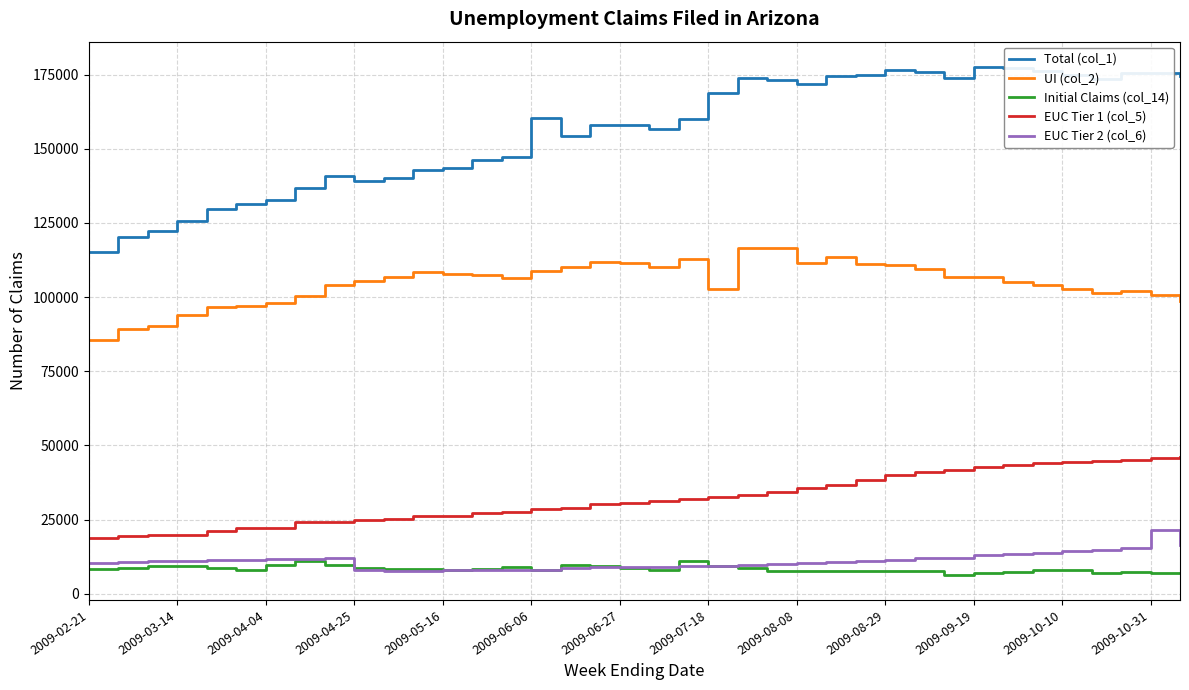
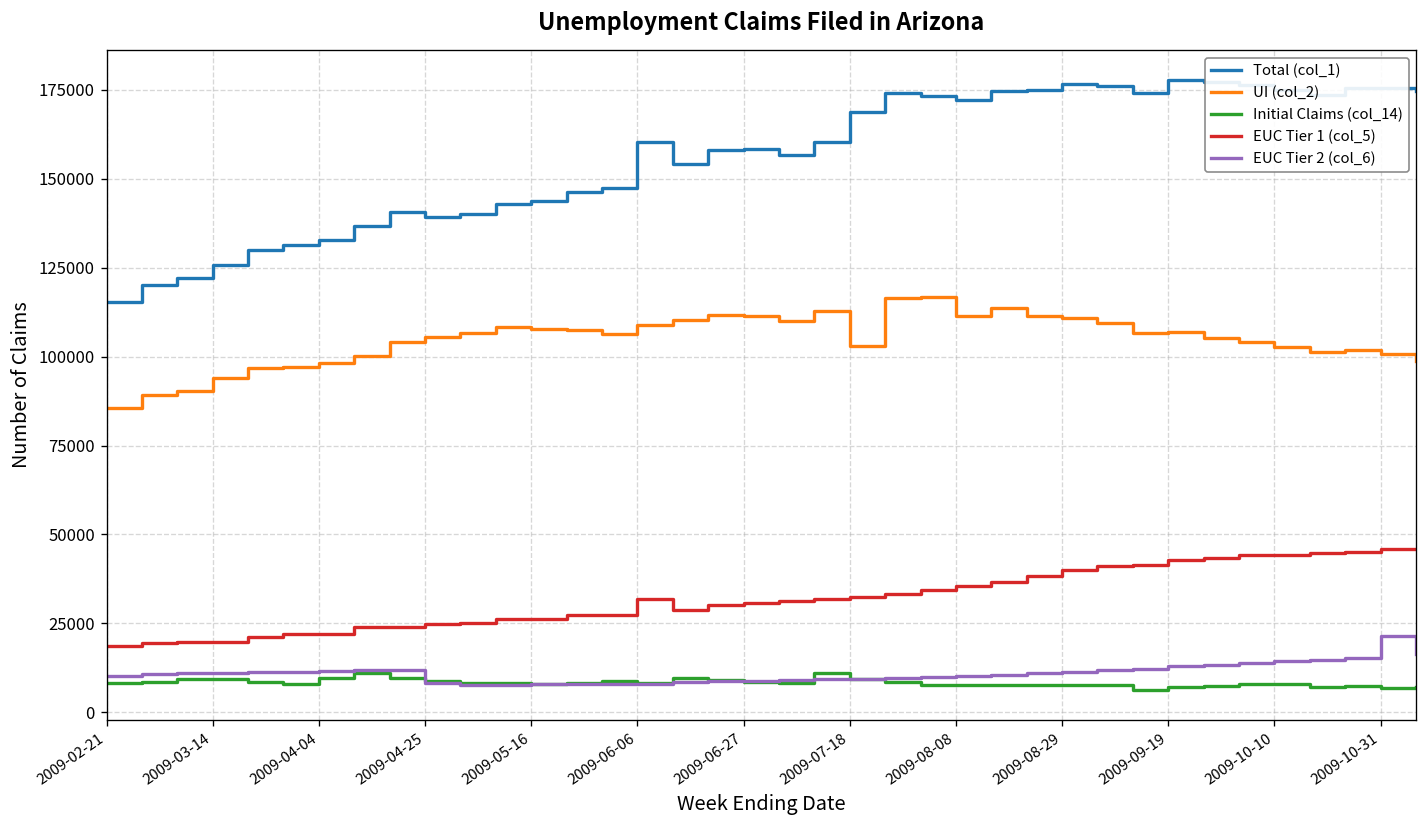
EUC Tier 1 (col_5), 2009-06-06: 29000 -> 32000
